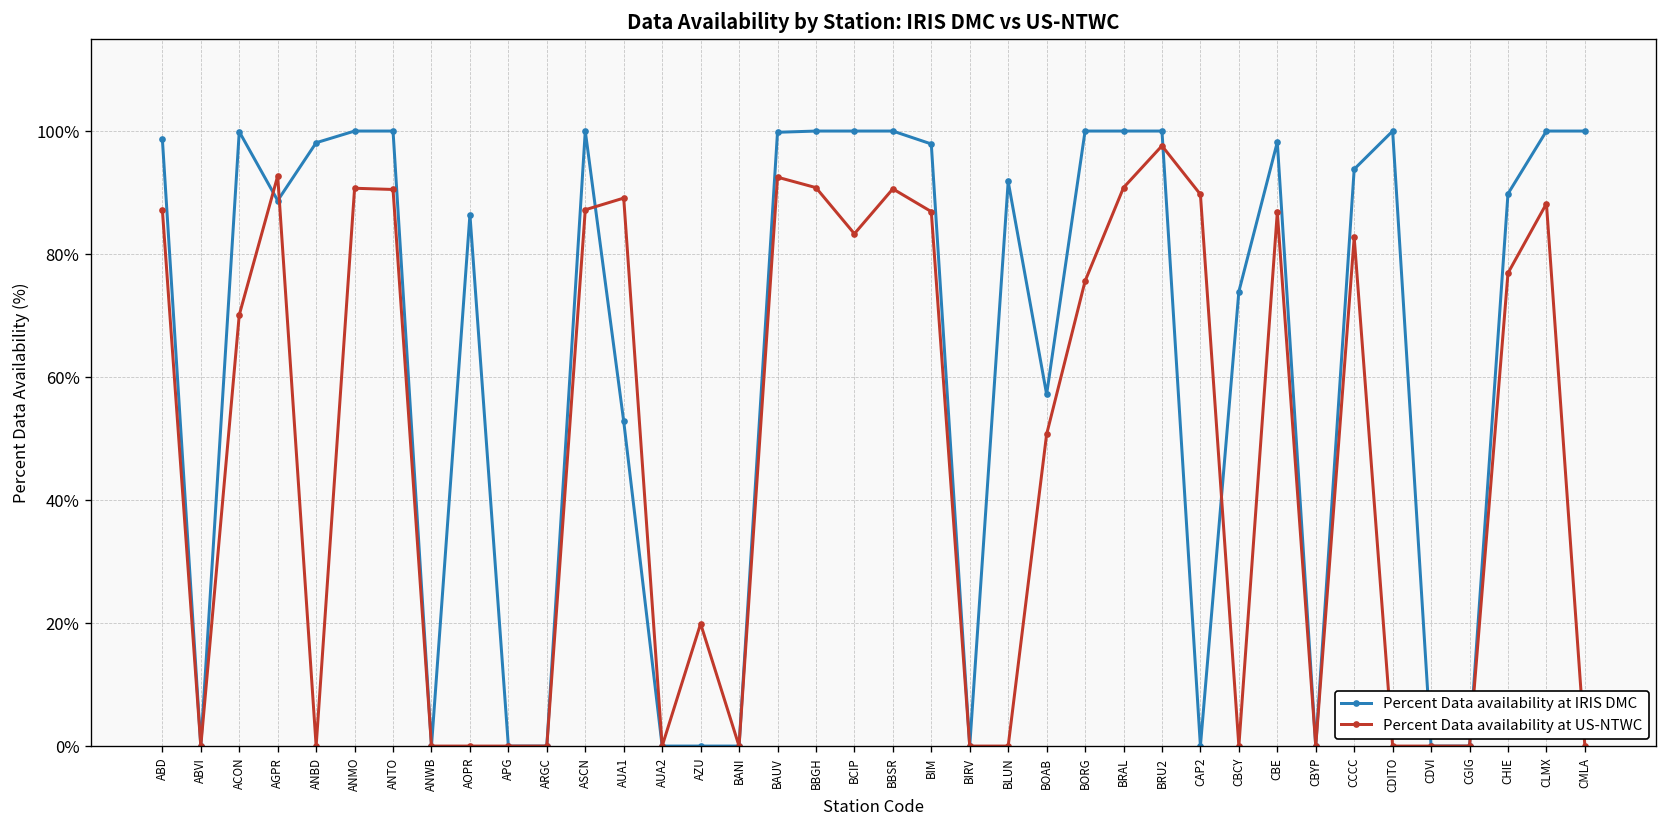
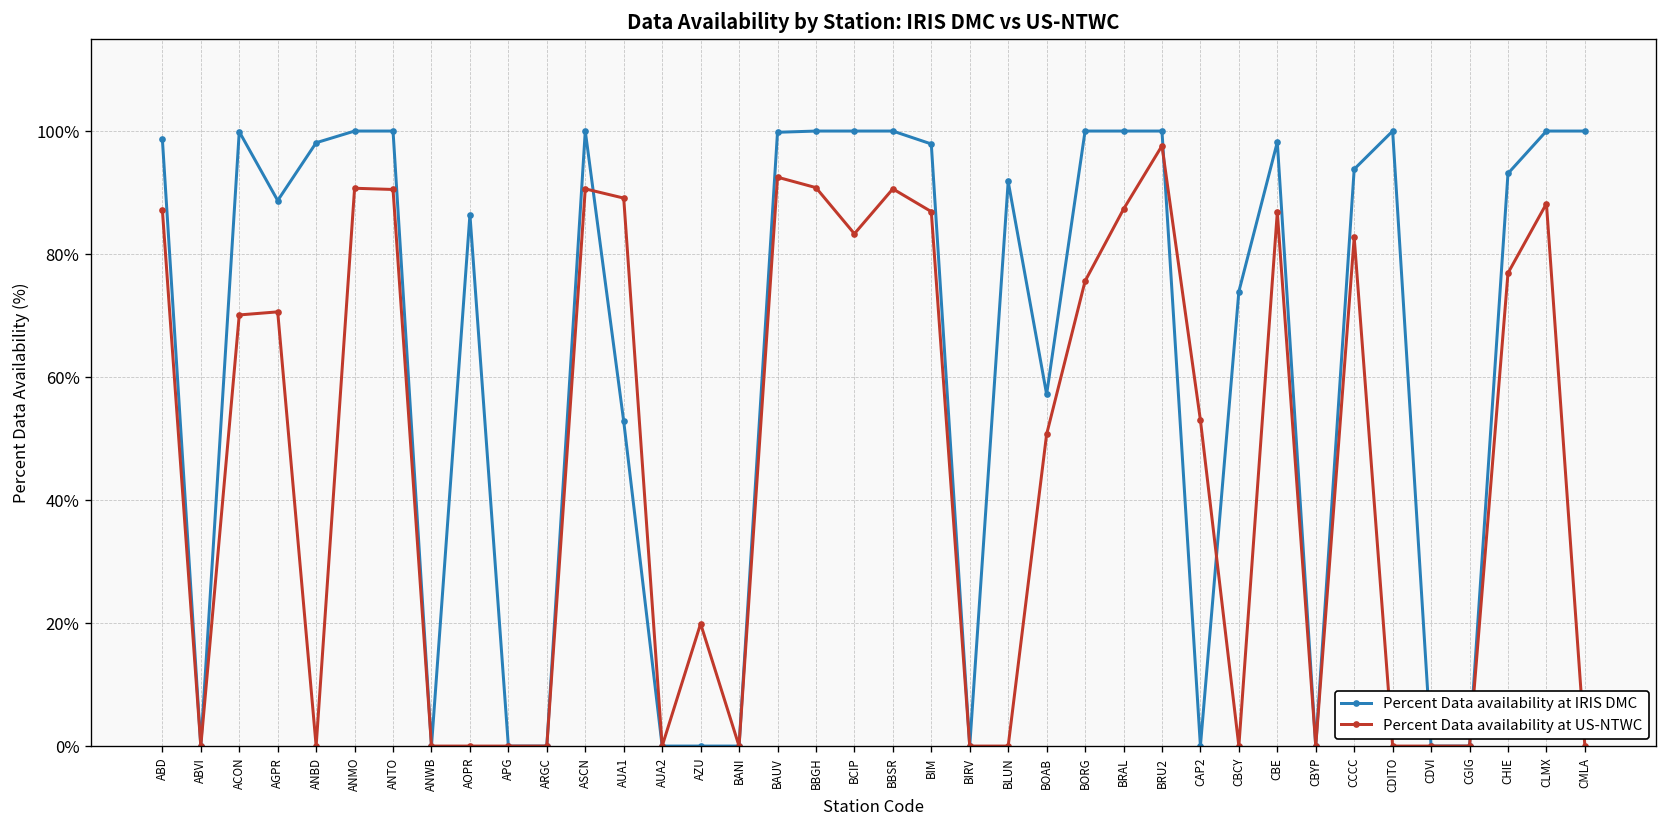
Percent Data availability at US-NTWC, AGPR: 93% -> 71%
Percent Data availability at US-NTWC, ASCN: 87% -> 91%
Percent Data availability at US-NTWC, BRAL: 91% -> 87%
Percent Data availability at US-NTWC, CAP2: 90% -> 53%
Percent Data availability at IRIS DMC, CHIE: 90% -> 93%
